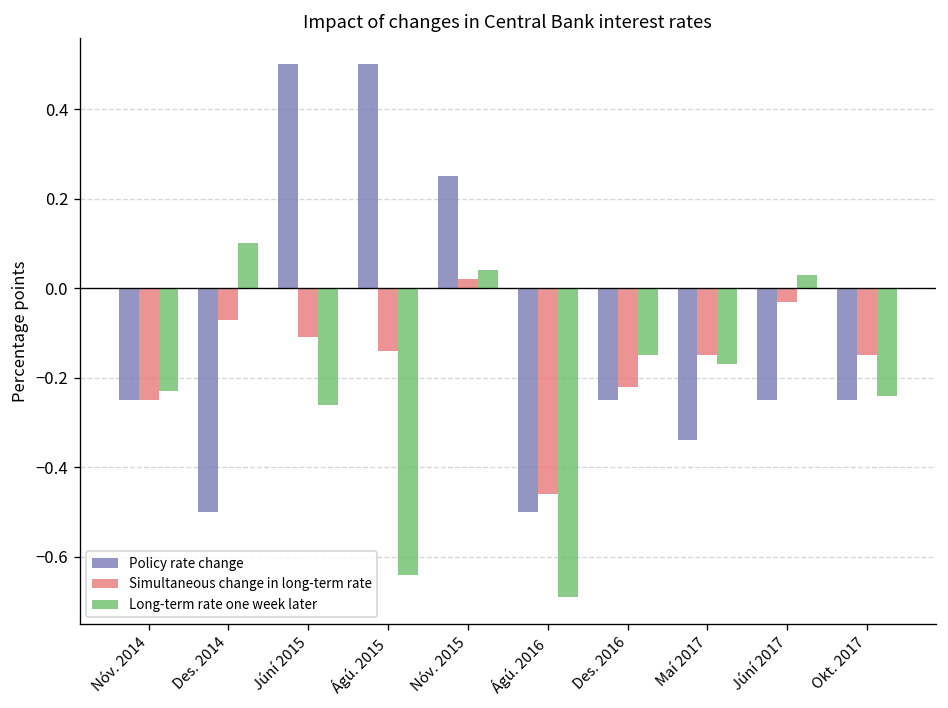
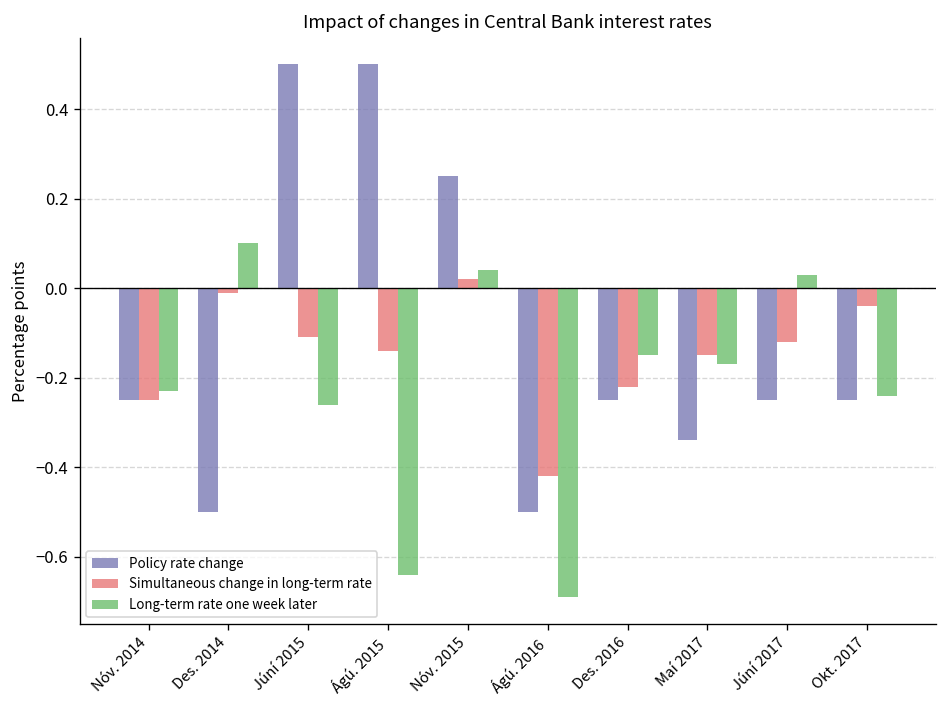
Simultaneous change in long-term rate, Des. 2014: -0.07 -> -0.01
Simultaneous change in long-term rate, Ágú. 2016: -0.46 -> -0.42
Simultaneous change in long-term rate, Júní 2017: -0.03 -> -0.12
Simultaneous change in long-term rate, Okt. 2017: -0.15 -> -0.04
